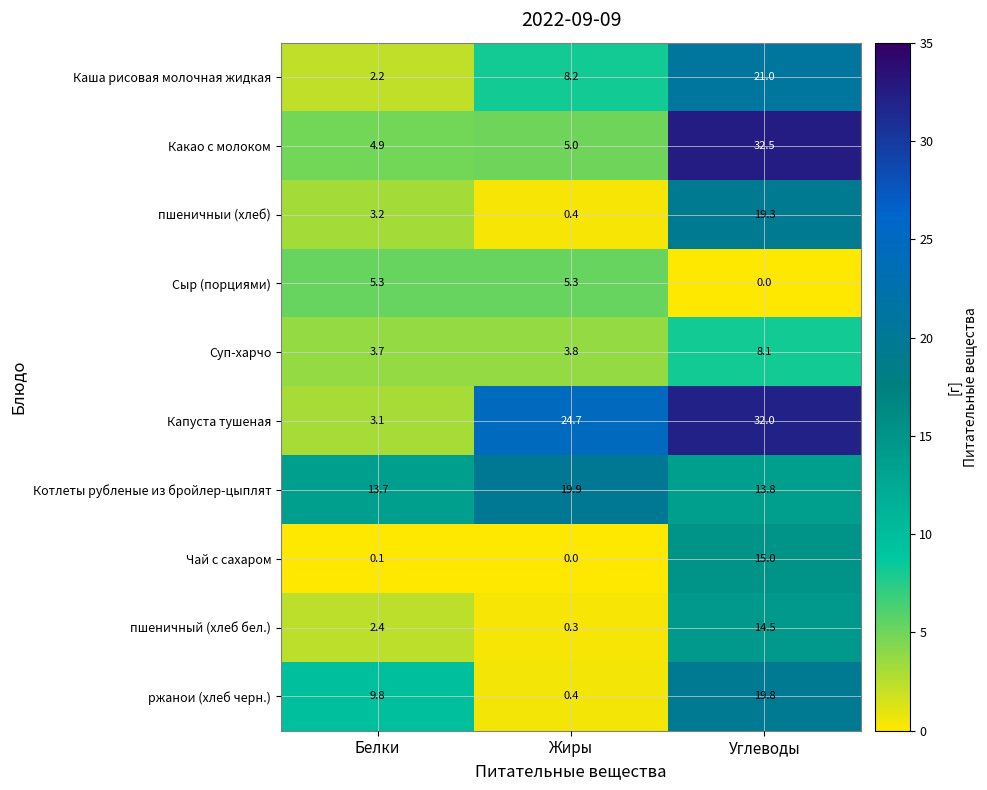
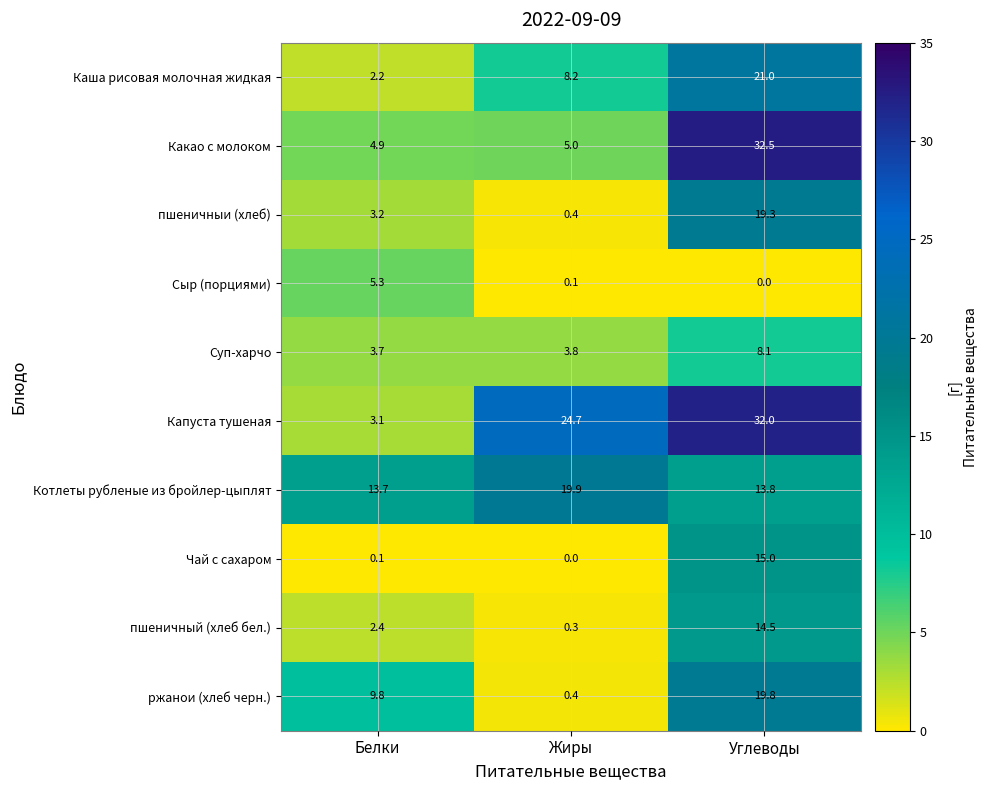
Сыр (порциями), Жиры: 5.3 -> 0.1
